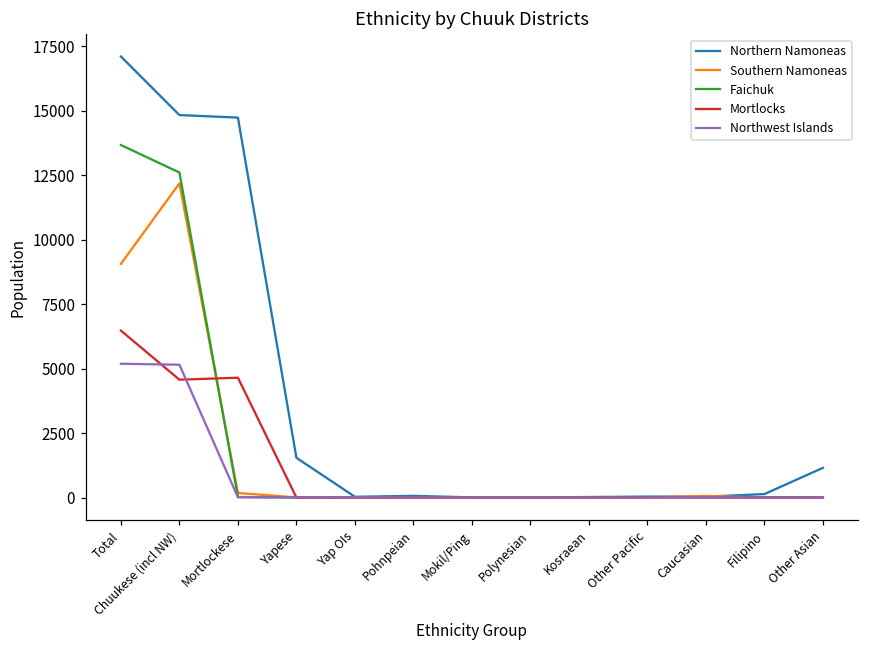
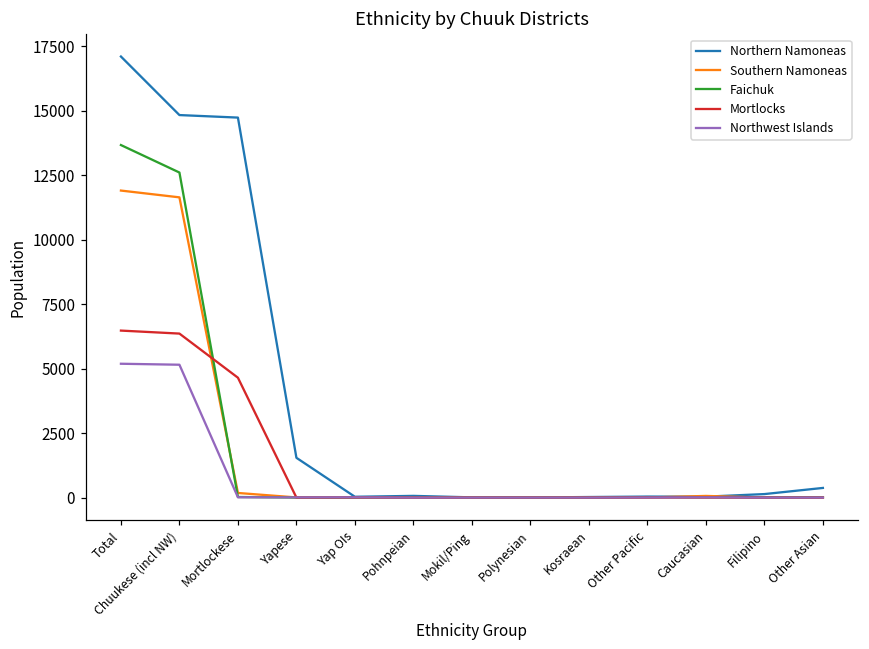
Southern Namoneas, Total: 9100 -> 11900
Southern Namoneas, Chuukese (incl NW): 12200 -> 11600
Mortlocks, Chuukese (incl NW): 4600 -> 6400
Northern Namoneas, Other Asian: 1200 -> 400
